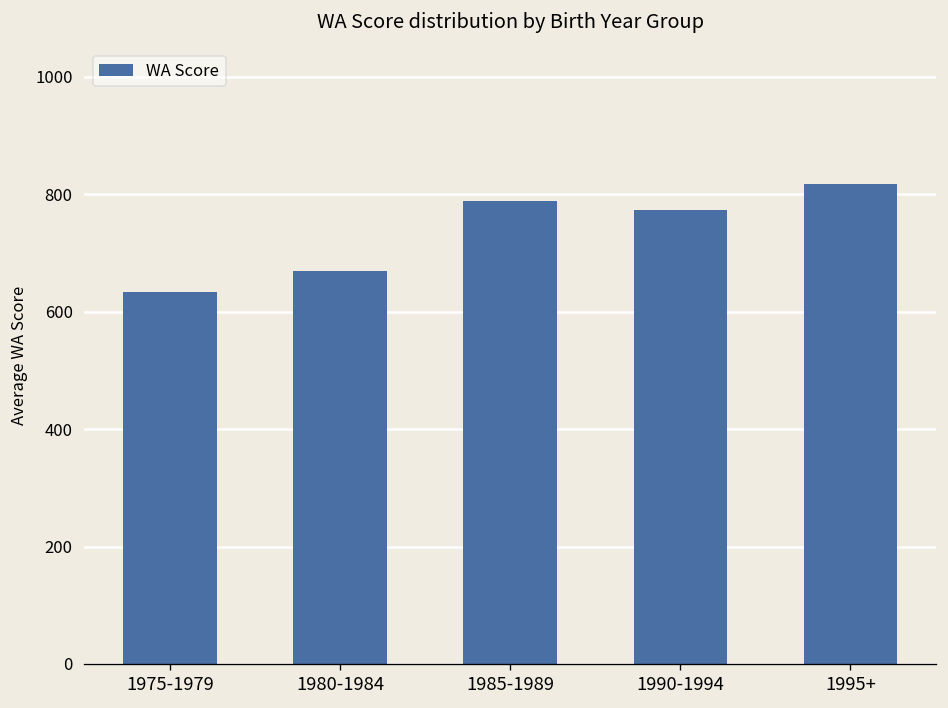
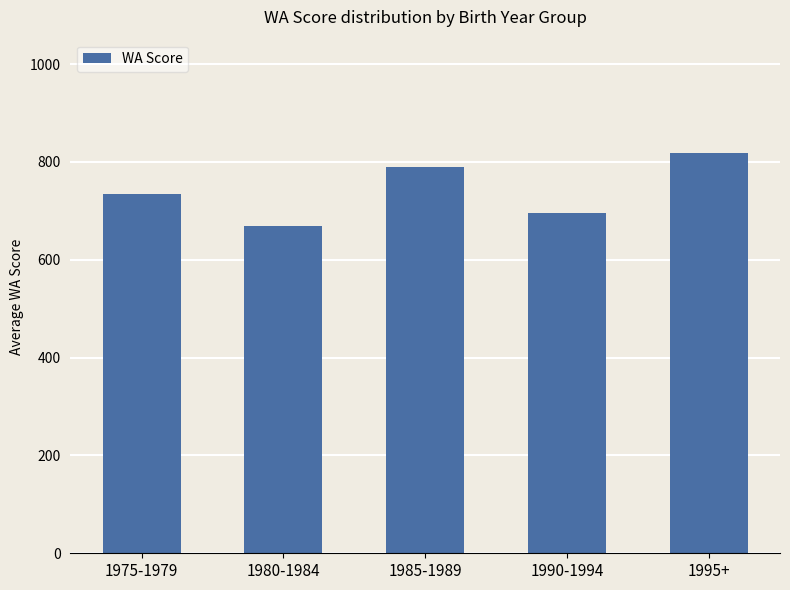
1975-1979: 630 -> 740
1990-1994: 770 -> 700
